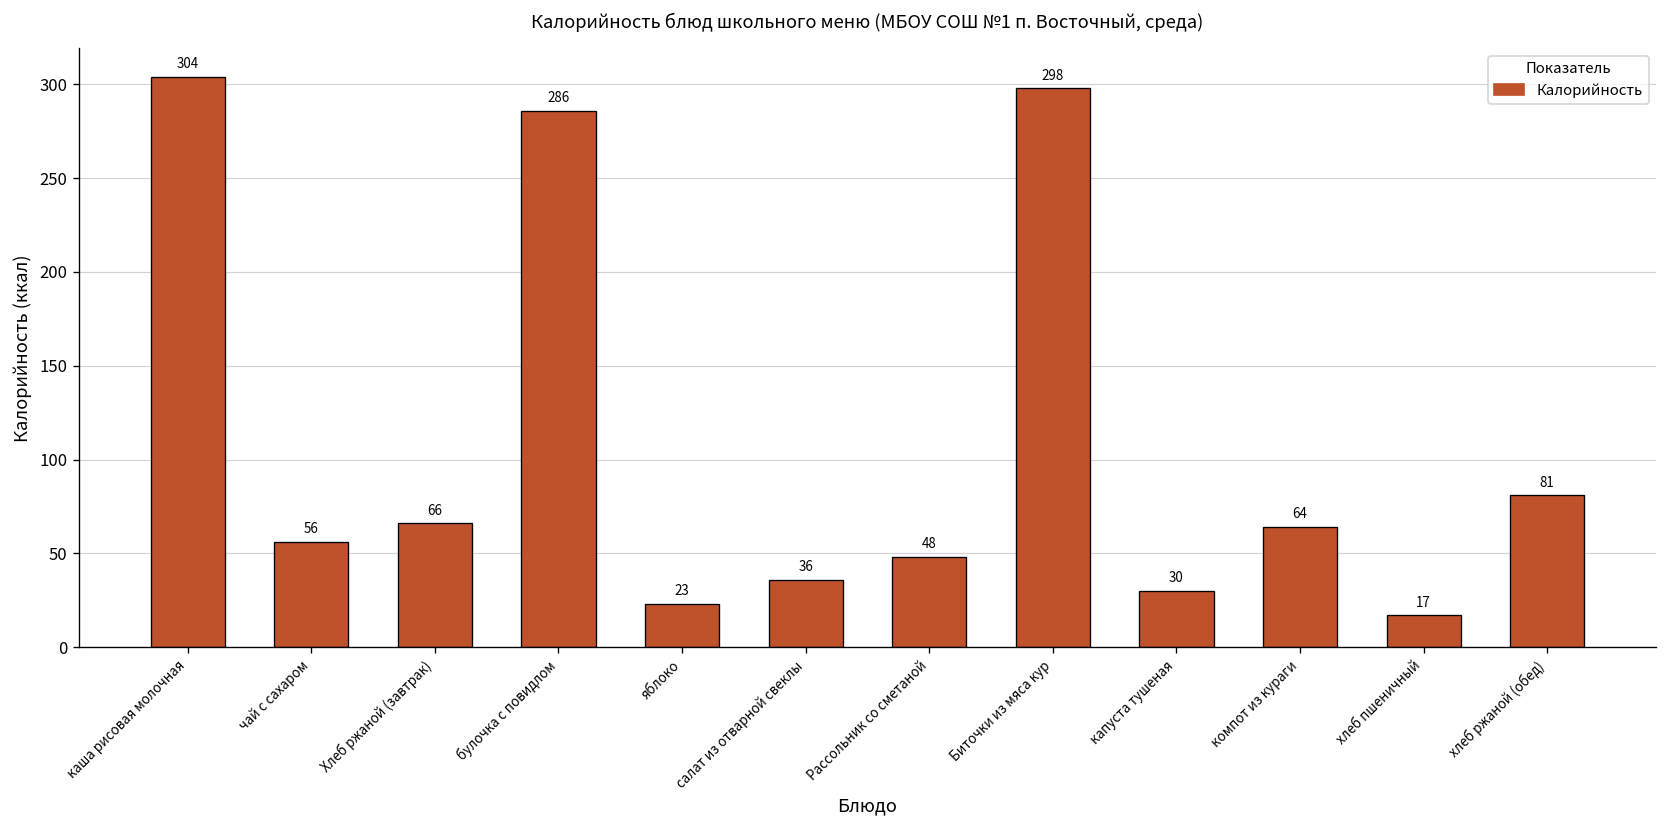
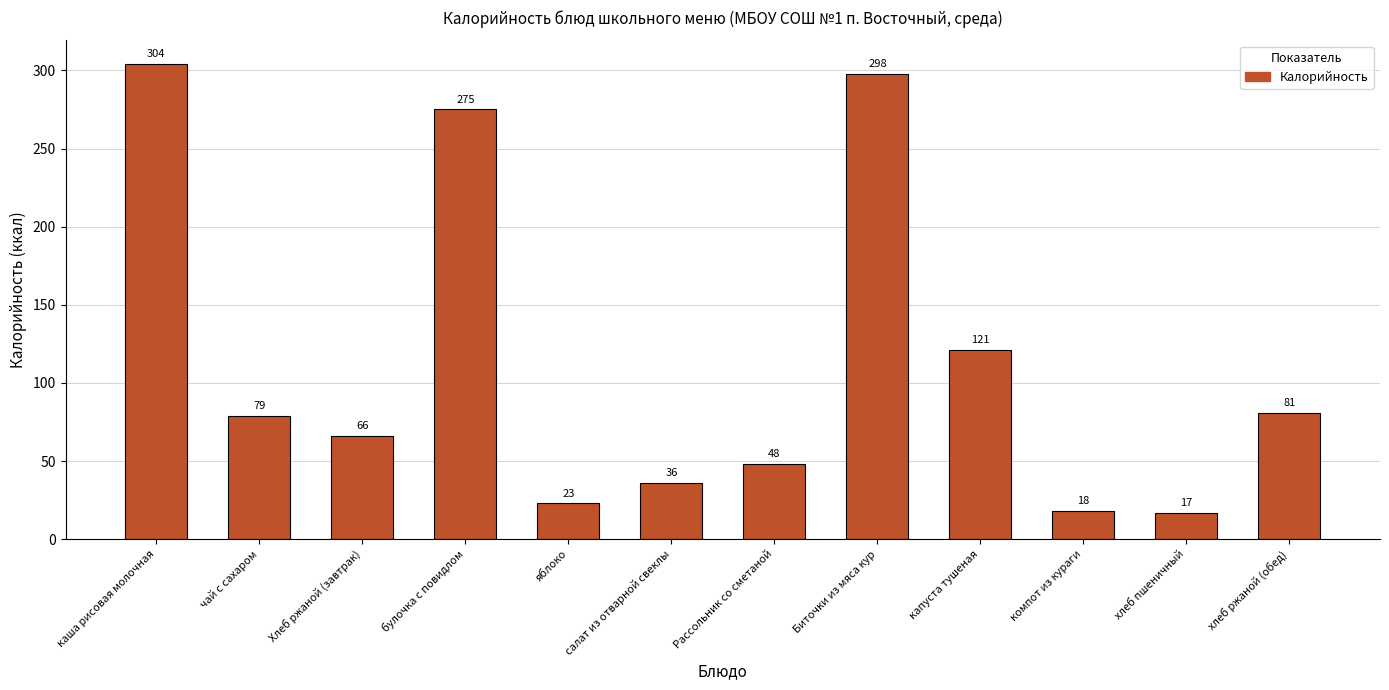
чай с сахаром: 56 -> 79
булочка с повидлом: 286 -> 275
капуста тушеная: 30 -> 121
компот из кураги: 64 -> 18
